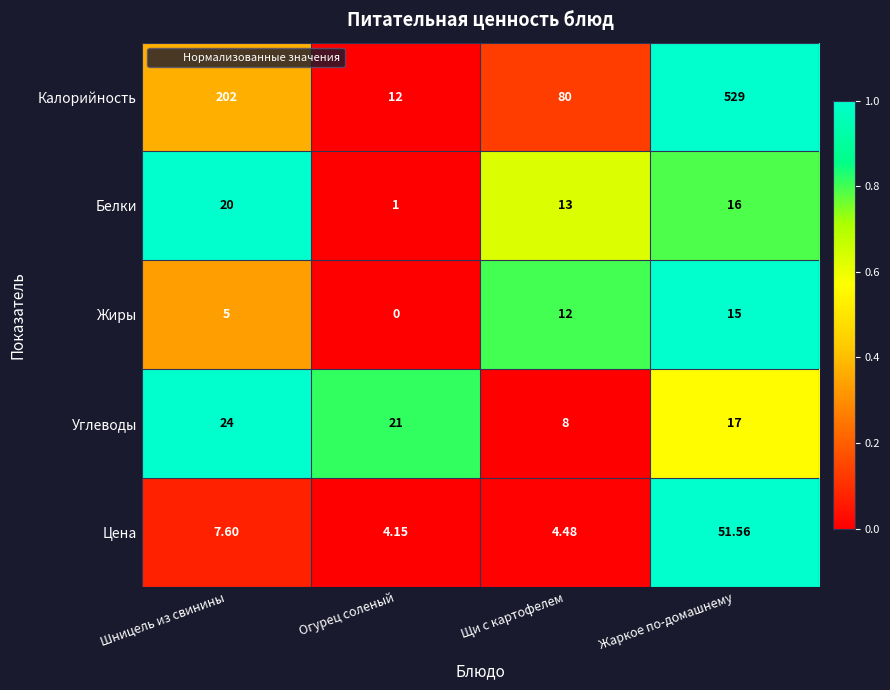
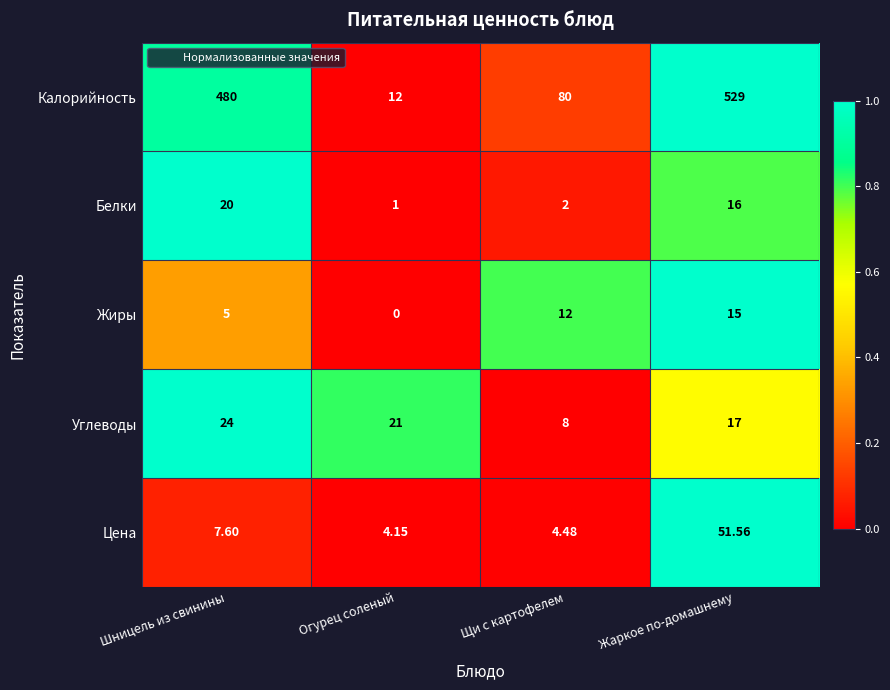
Калорийность, Шницель из свинины: 202 -> 480
Белки, Щи с картофелем: 13 -> 2
